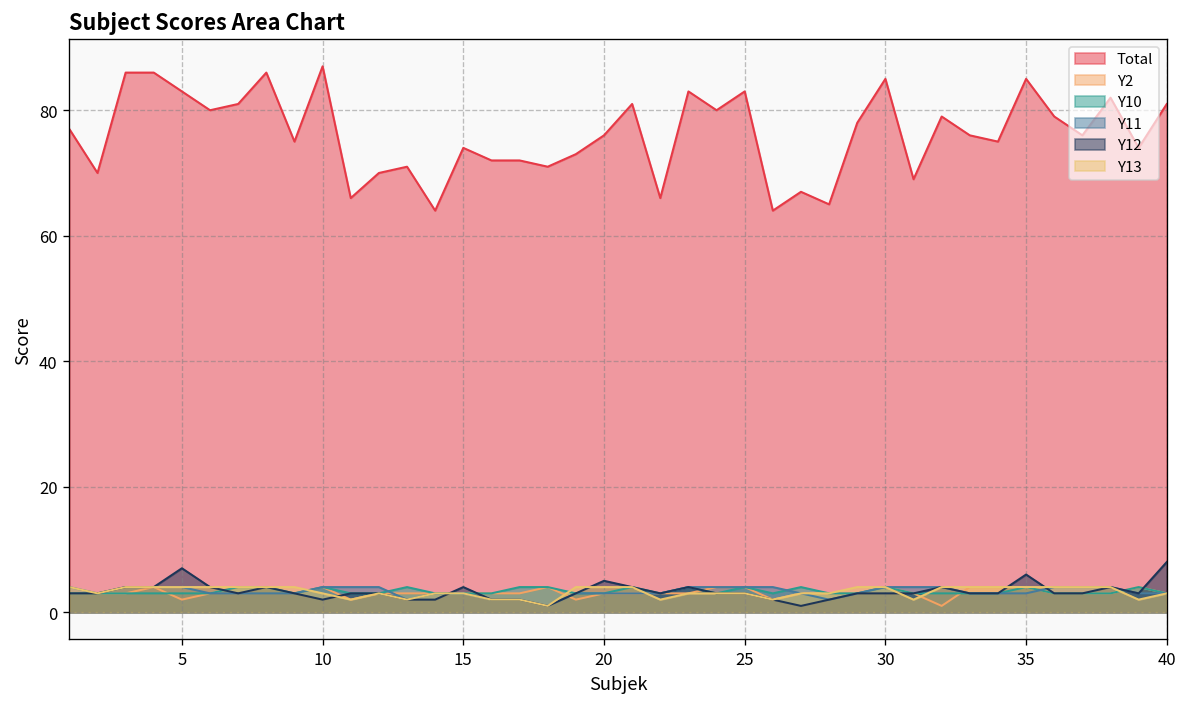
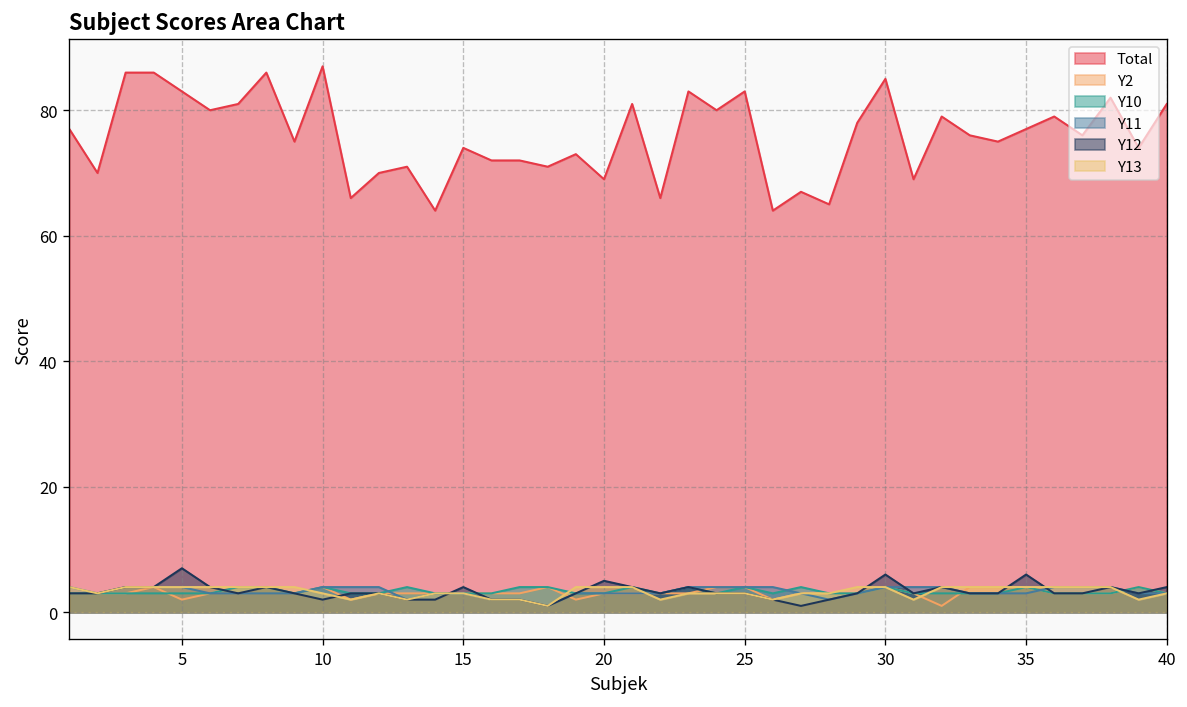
Total, 20: 76 -> 69
Y12, 30: 3 -> 6
Total, 35: 85 -> 77
Y12, 40: 8 -> 4
